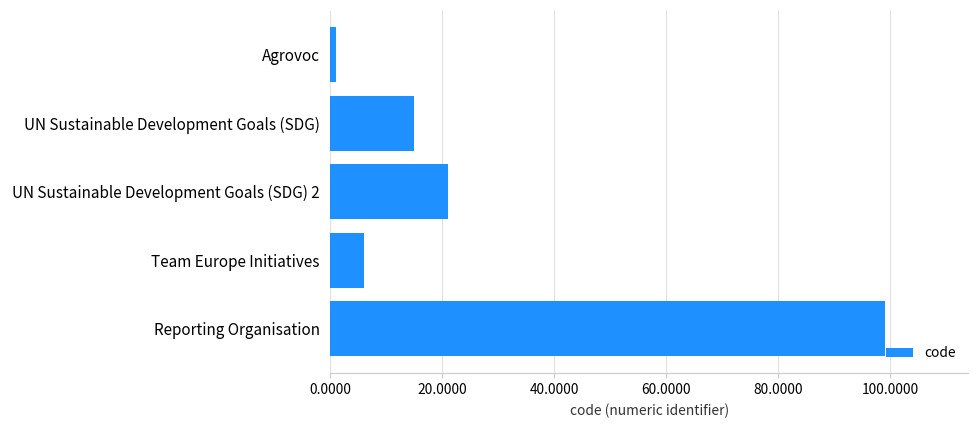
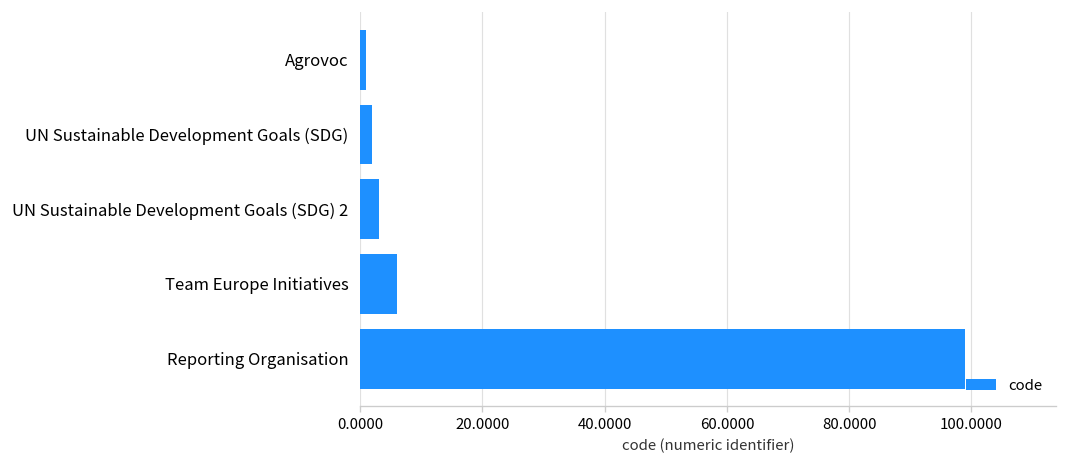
UN Sustainable Development Goals (SDG): 15 -> 2
UN Sustainable Development Goals (SDG) 2: 21 -> 3
